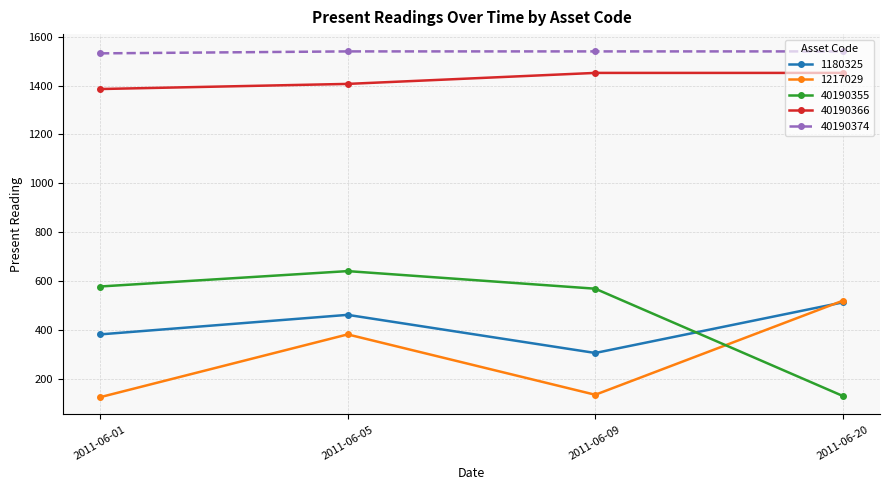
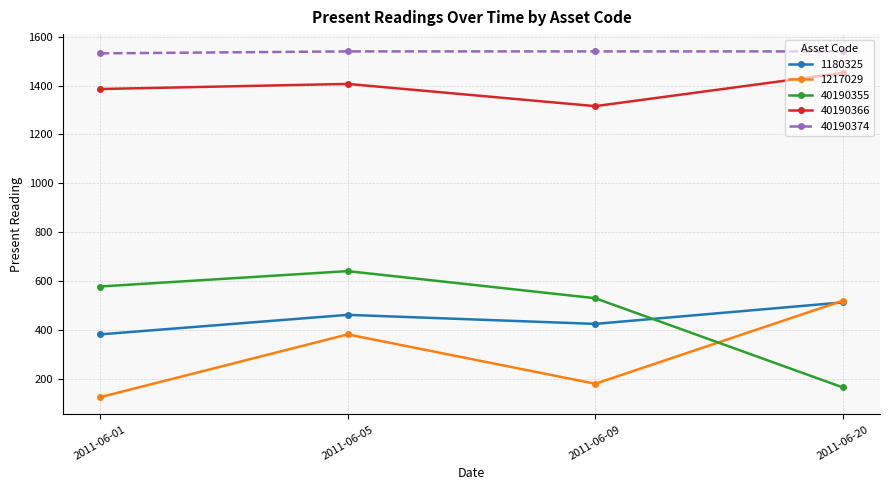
1180325, 2011-06-09: 310 -> 430
1217029, 2011-06-09: 140 -> 180
40190355, 2011-06-09: 570 -> 530
40190366, 2011-06-09: 1450 -> 1320
40190355, 2011-06-20: 130 -> 170
